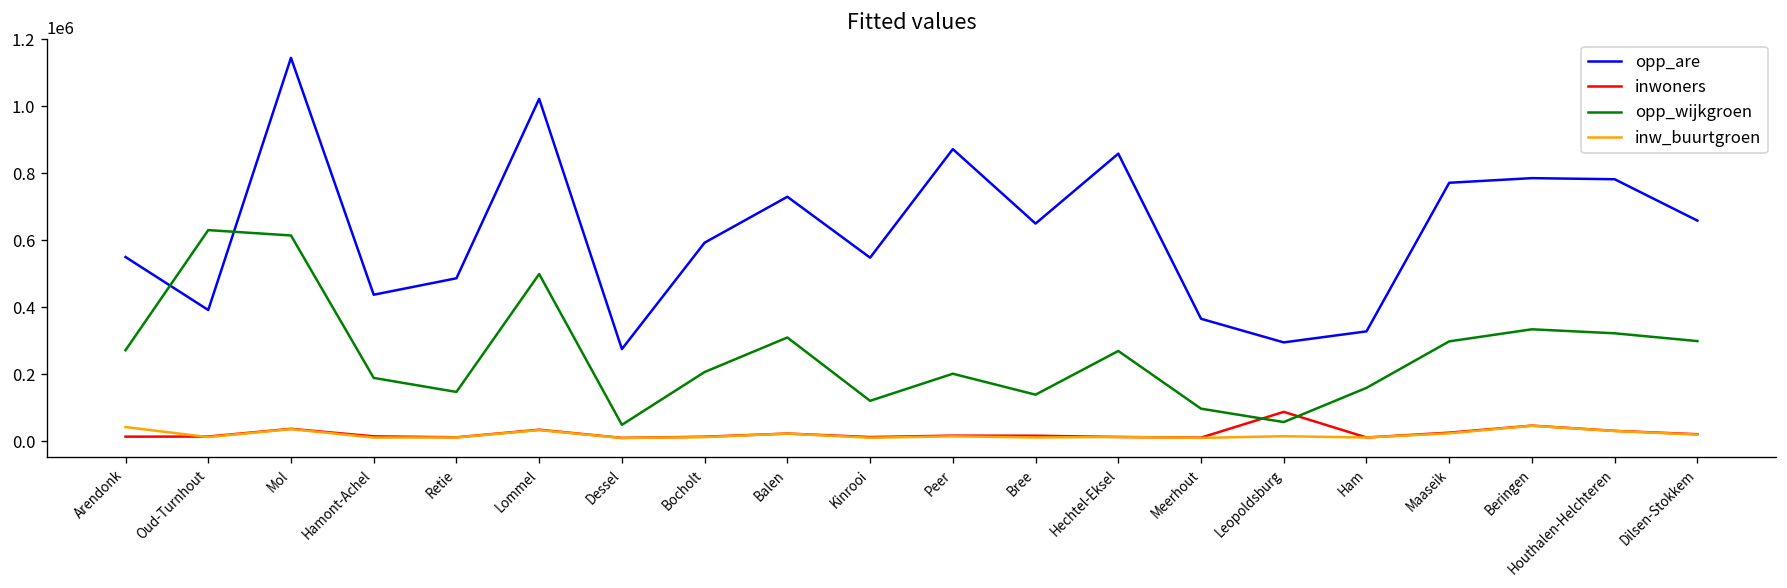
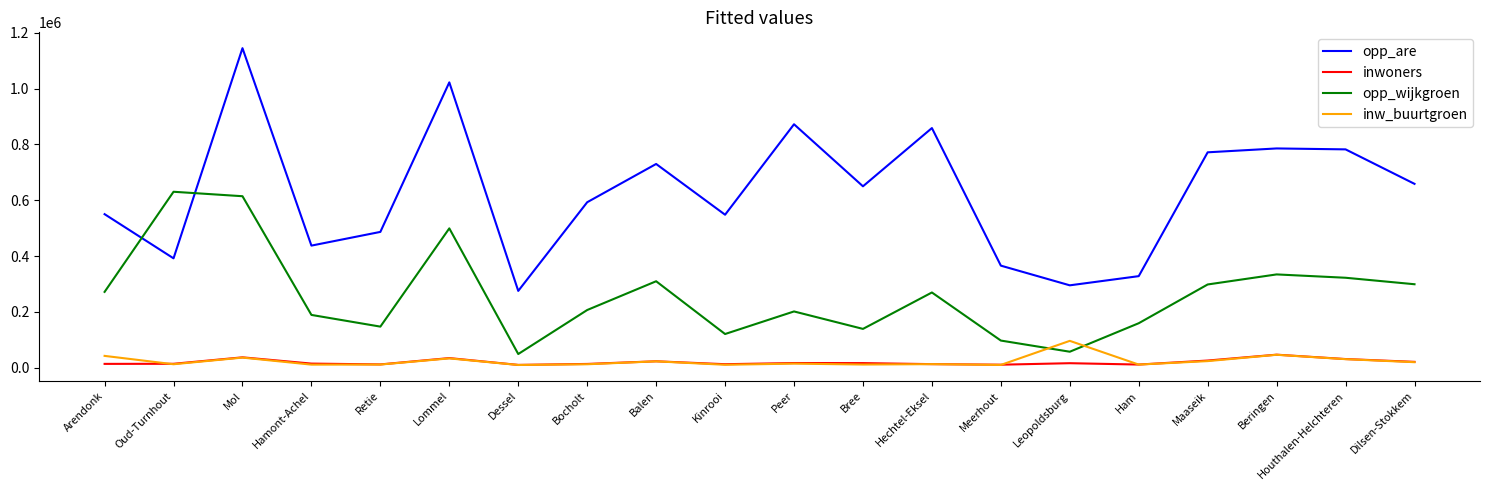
inwoners, Leopoldsburg: 90000 -> 20000
inw_buurtgroen, Leopoldsburg: 10000 -> 100000
